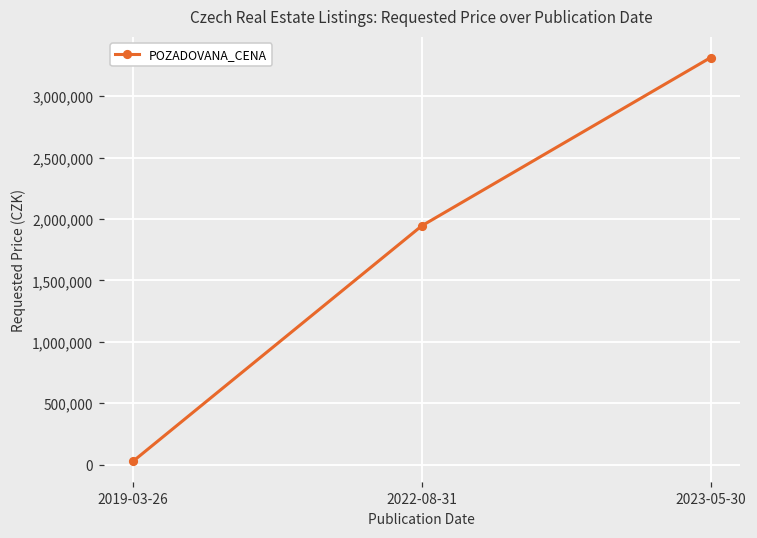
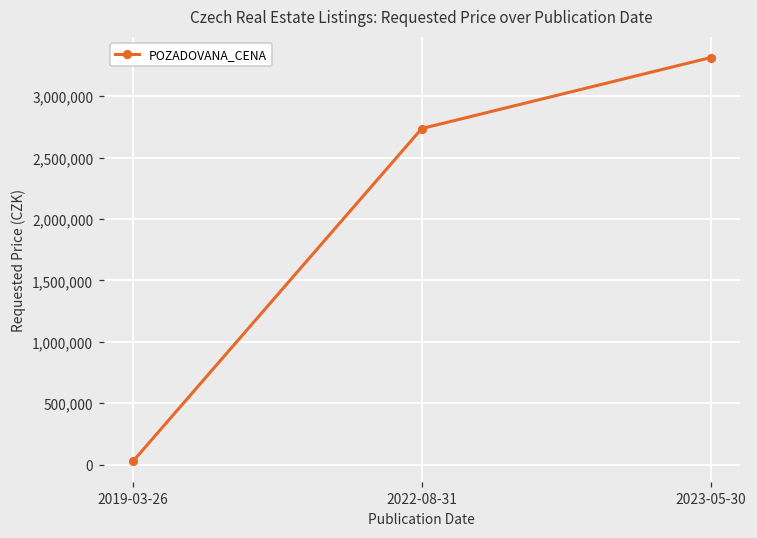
2022-08-31: 1,940,000 -> 2,740,000
